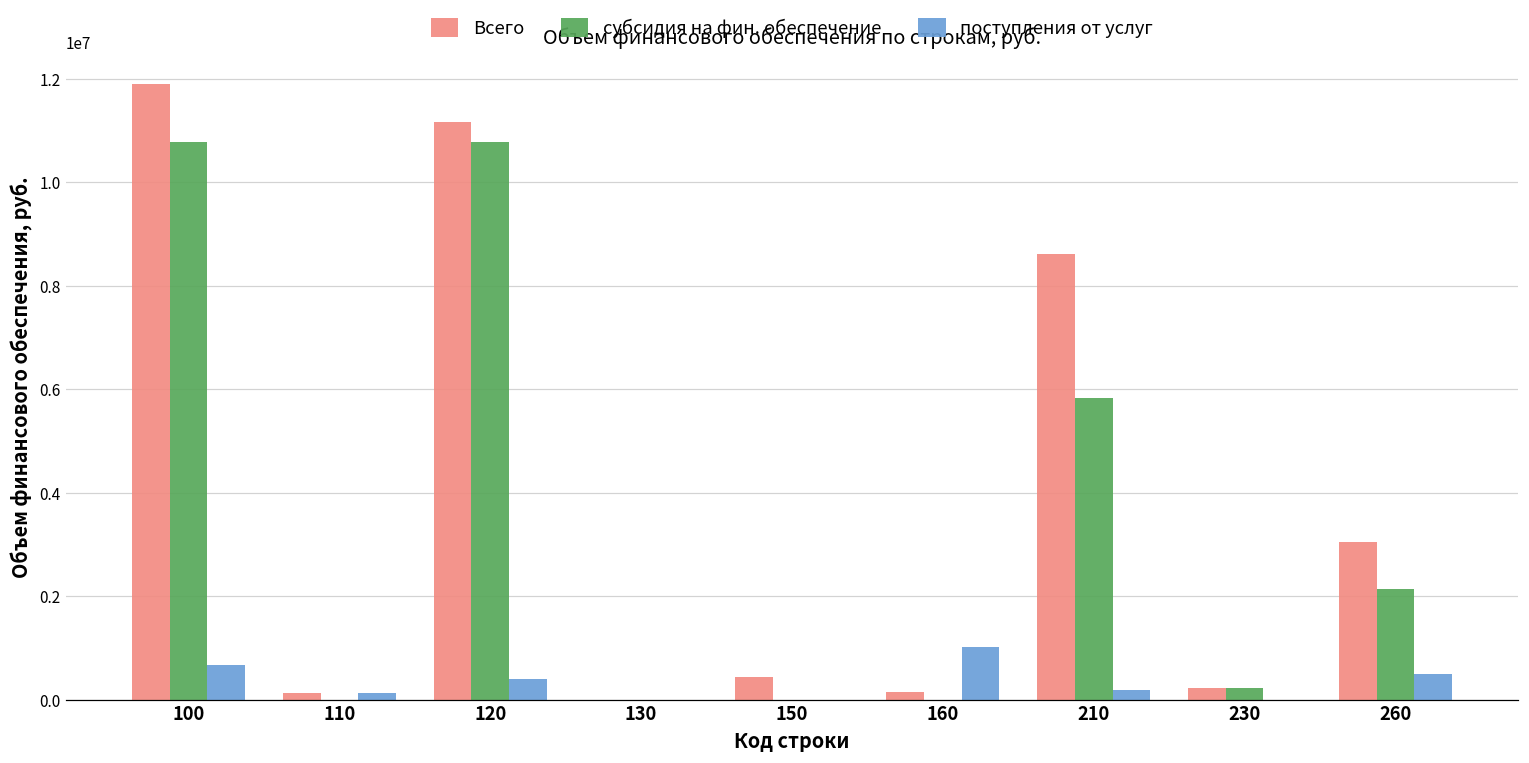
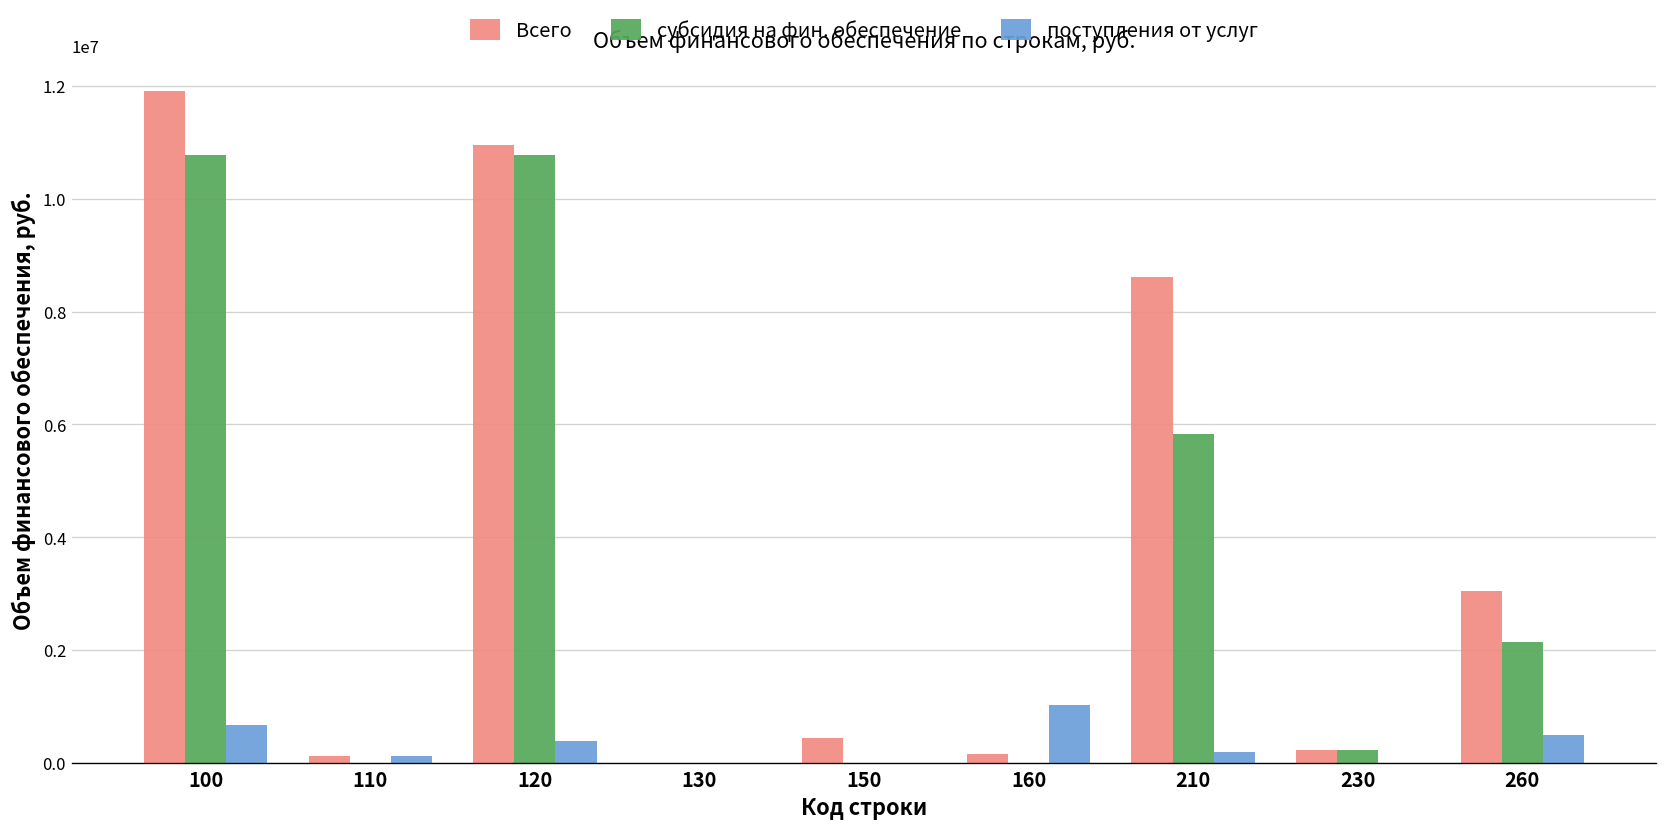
Всего, 120: 11200000 -> 11000000
